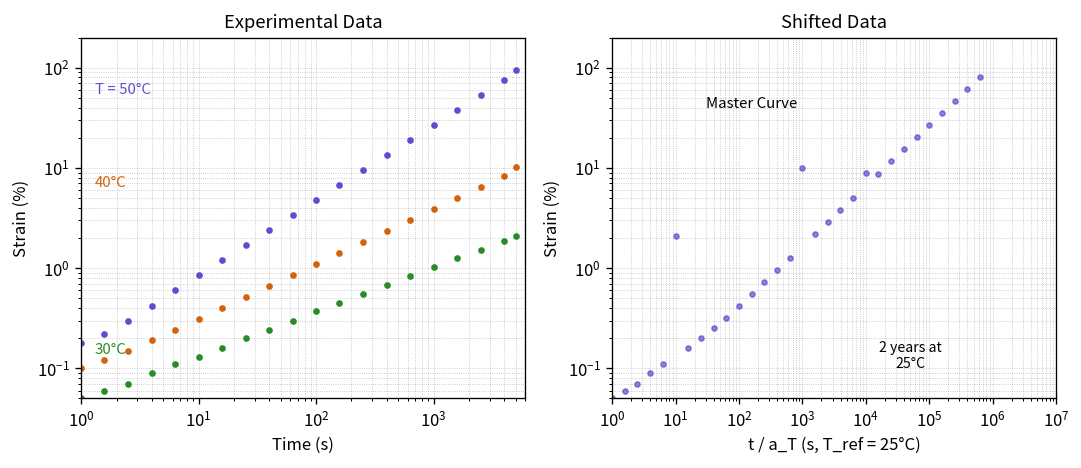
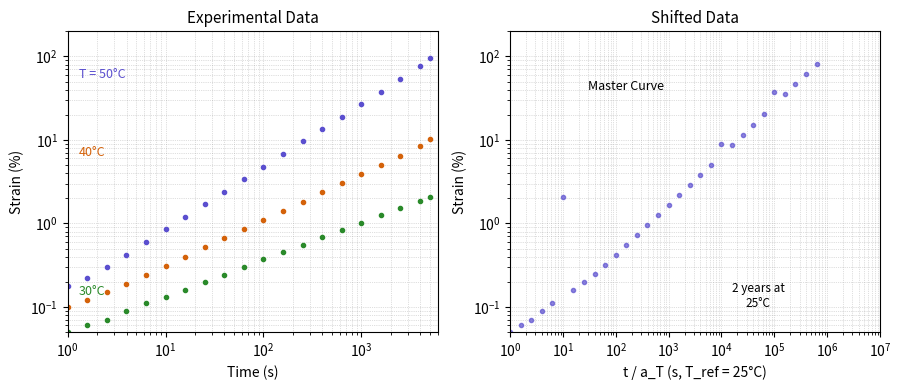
Shifted Data, 10^3: 10 -> 1.7
Shifted Data, 10^5: 27 -> 40
